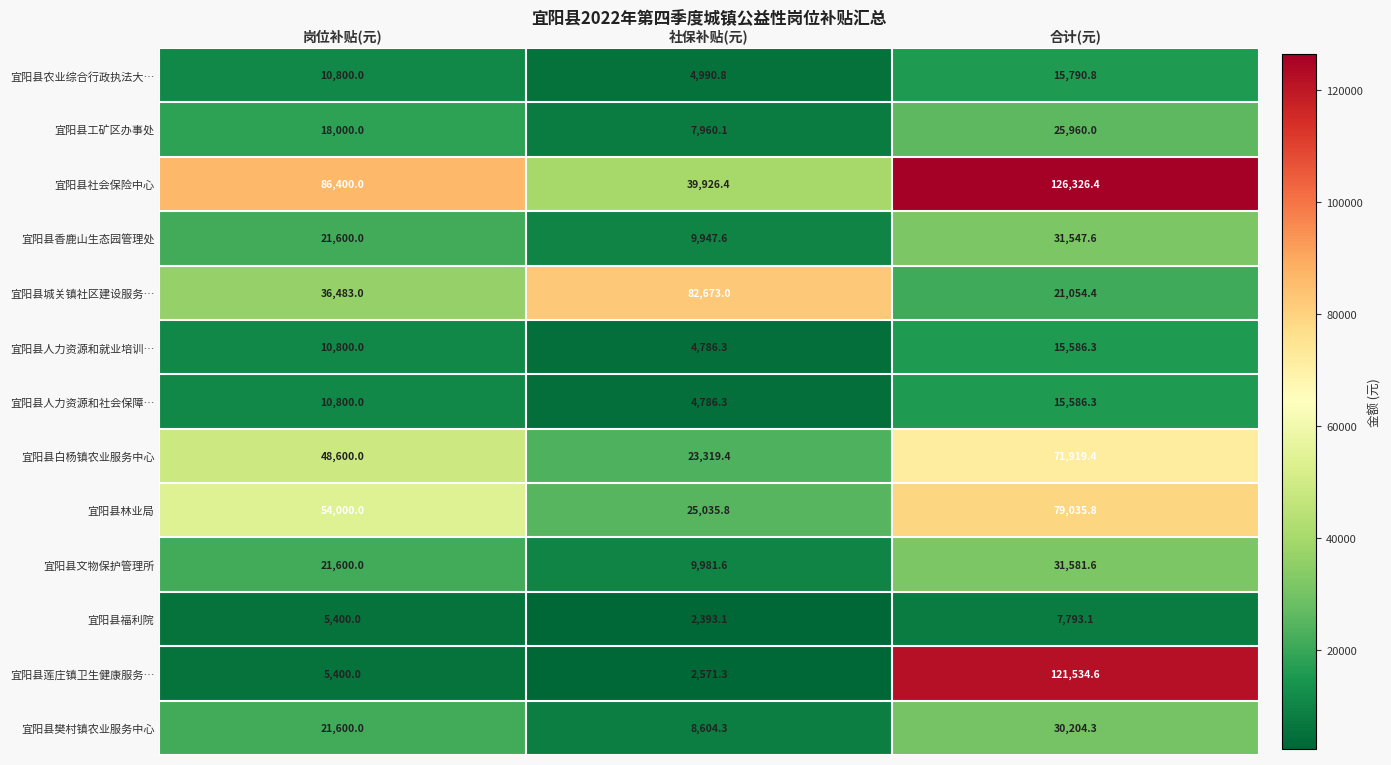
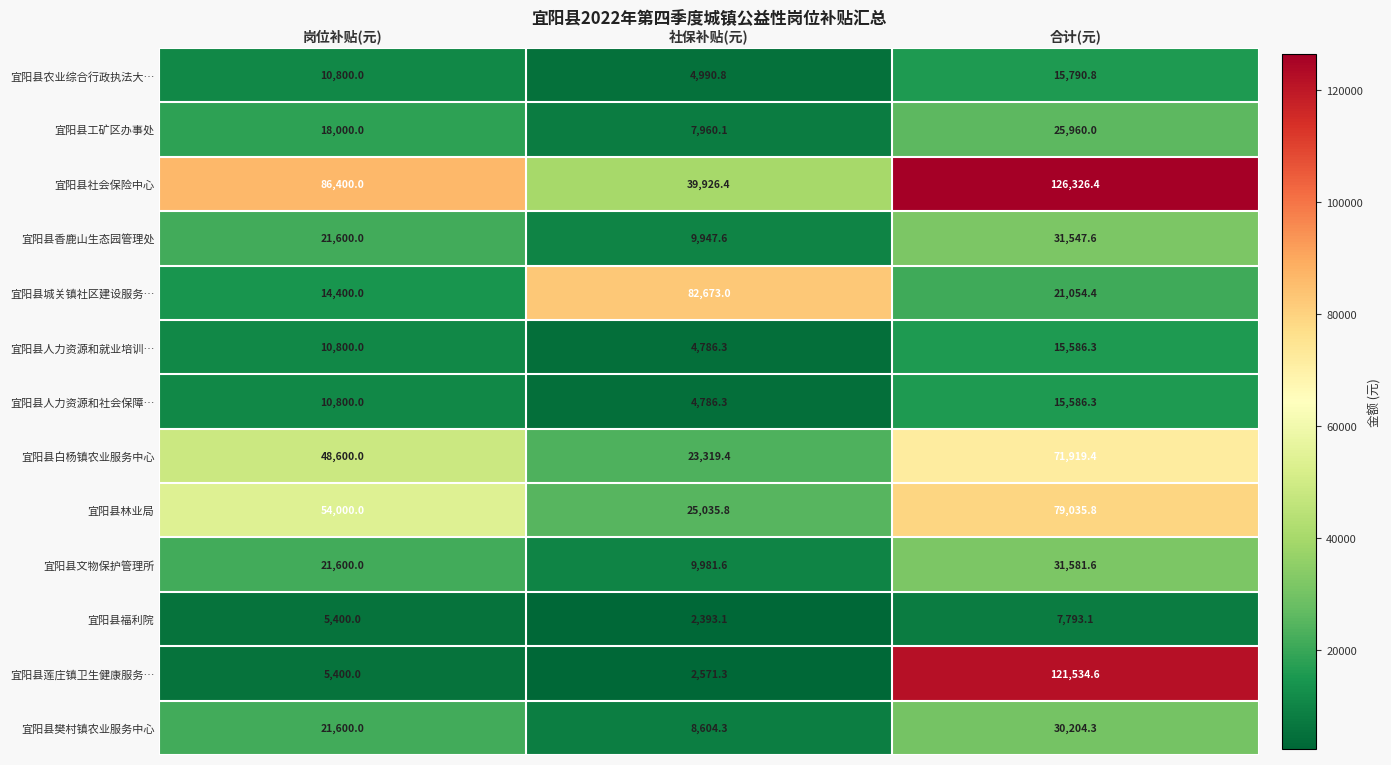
宜阳县城关镇社区建设服务…, 岗位补贴(元): 36,483.0 -> 14,400.0
